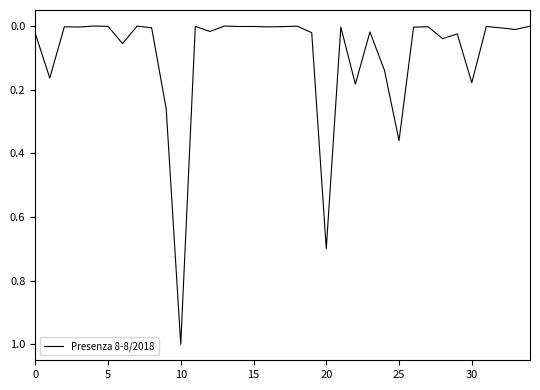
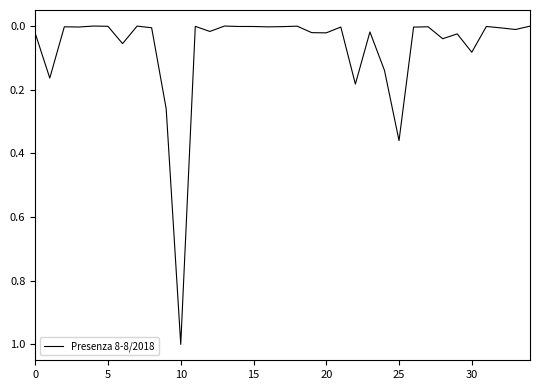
20: 0.70 -> 0.02
30: 0.18 -> 0.08
